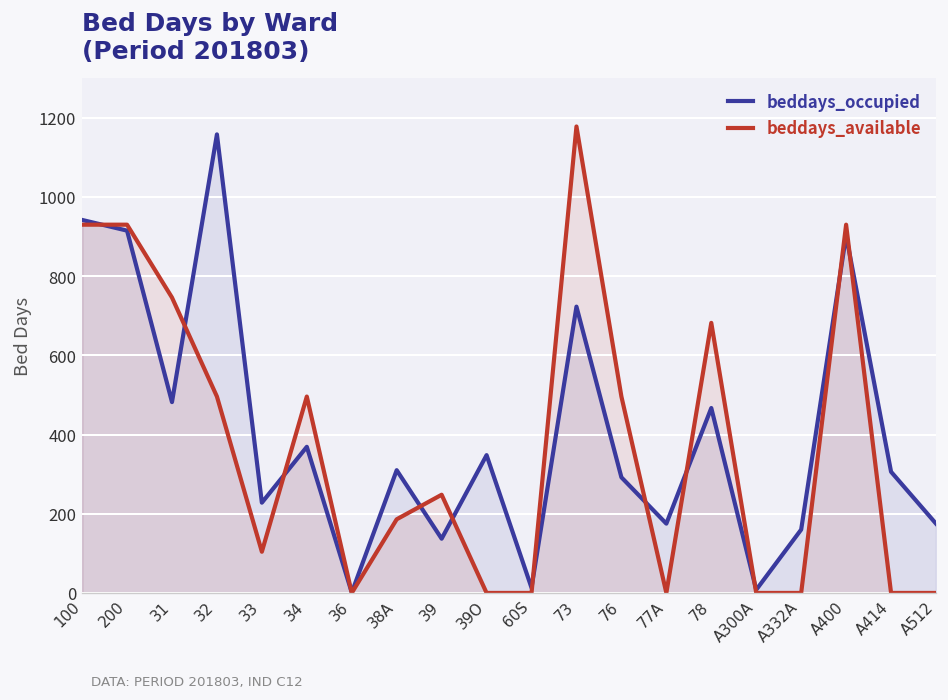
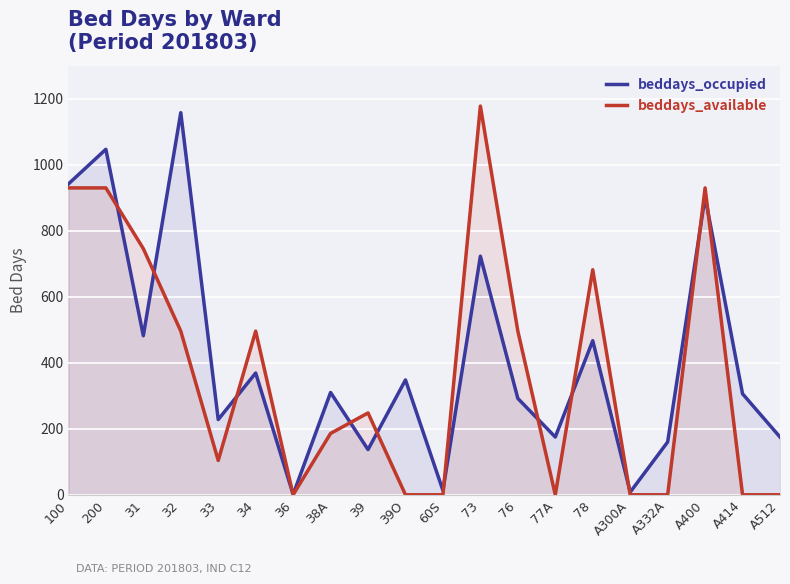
beddays_occupied, 200: 920 -> 1050
